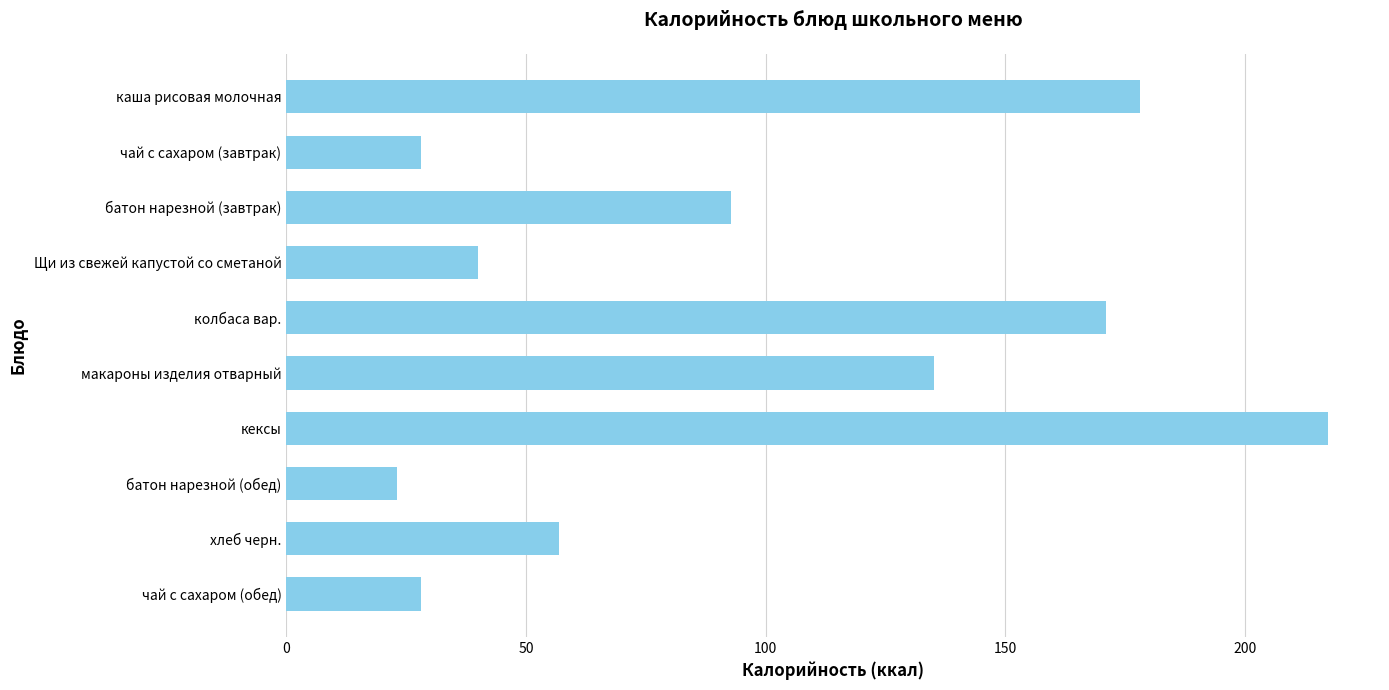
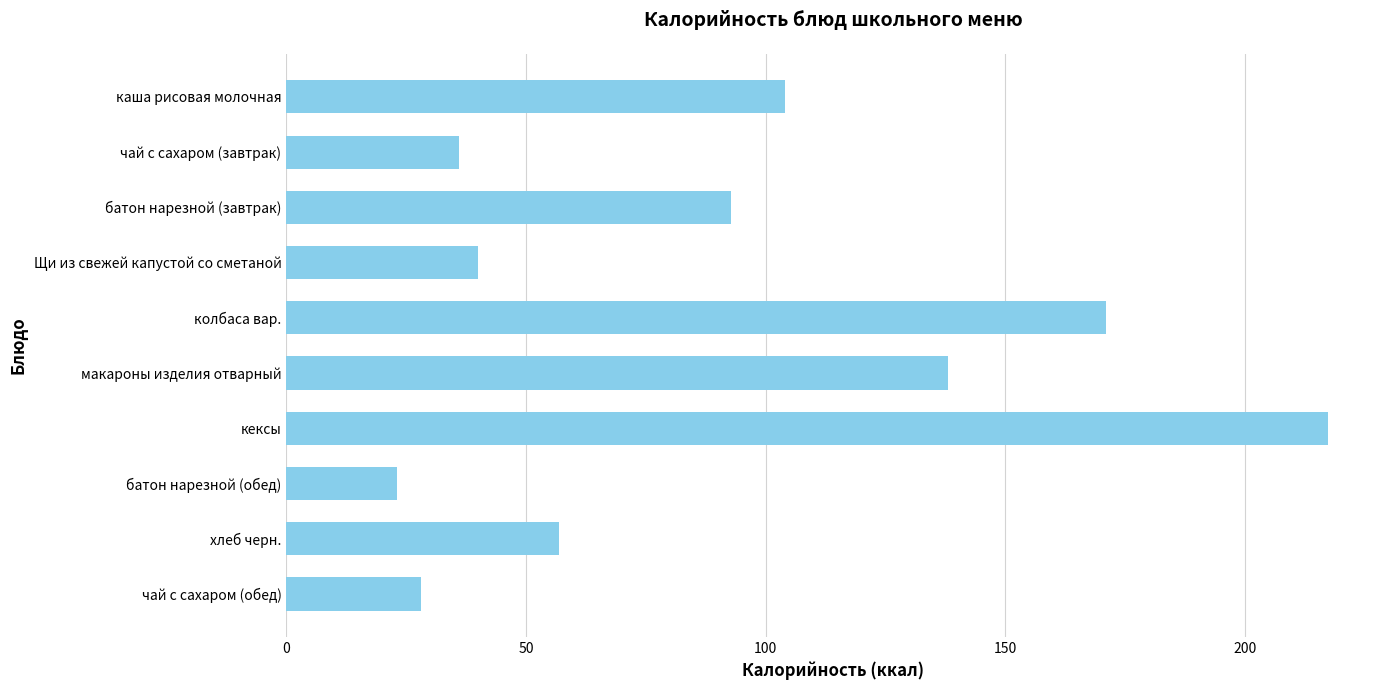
каша рисовая молочная: 178 -> 104
чай с сахаром (завтрак): 28 -> 36
макароны изделия отварный: 135 -> 138
